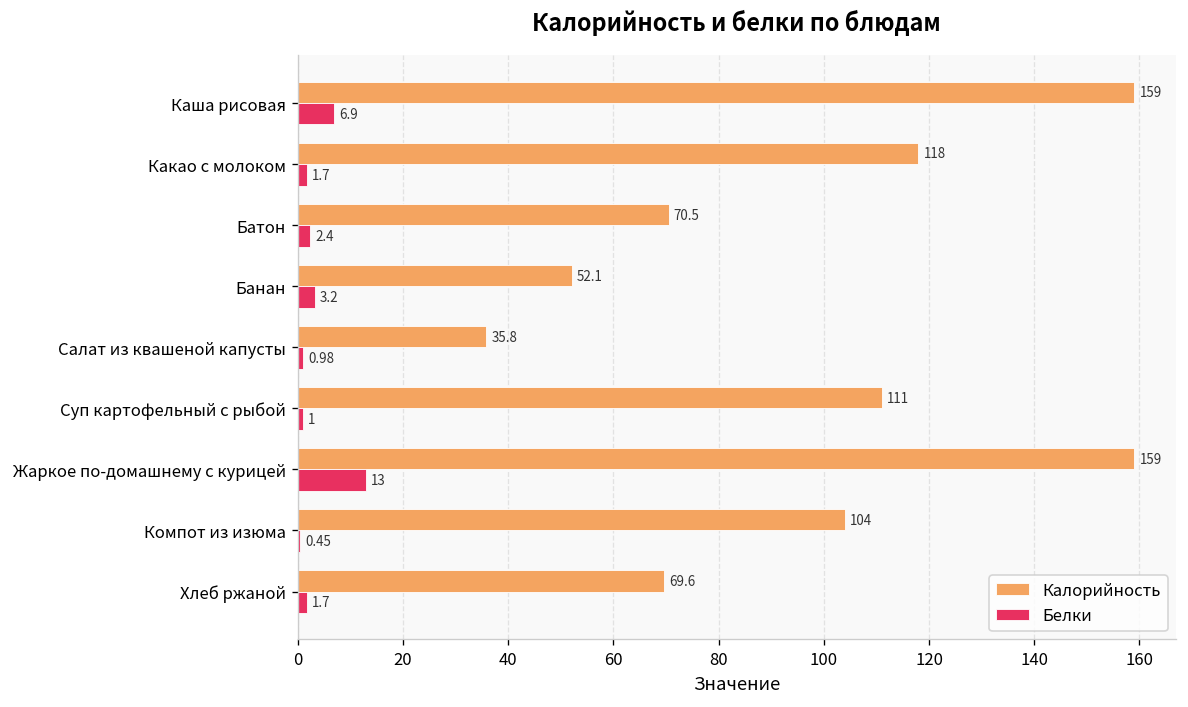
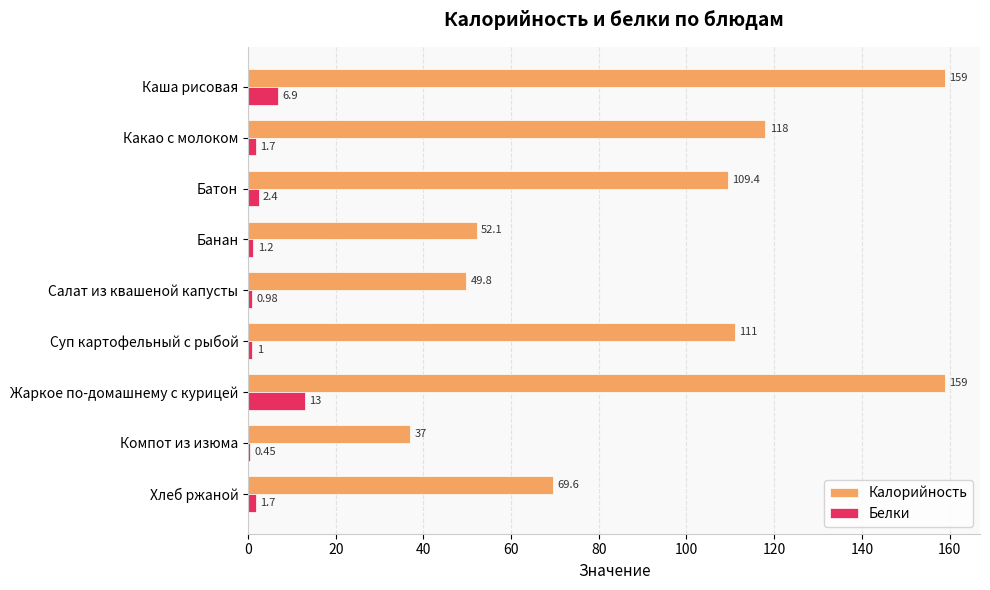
Калорийность, Батон: 70.5 -> 109.4
Белки, Банан: 3.2 -> 1.2
Калорийность, Салат из квашеной капусты: 35.8 -> 49.8
Калорийность, Компот из изюма: 104 -> 37
